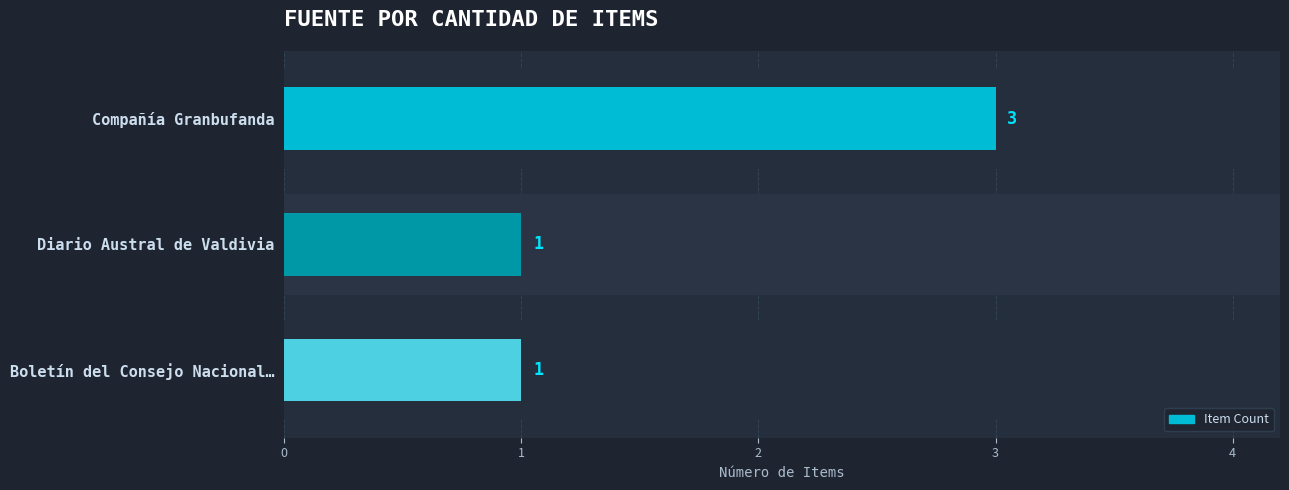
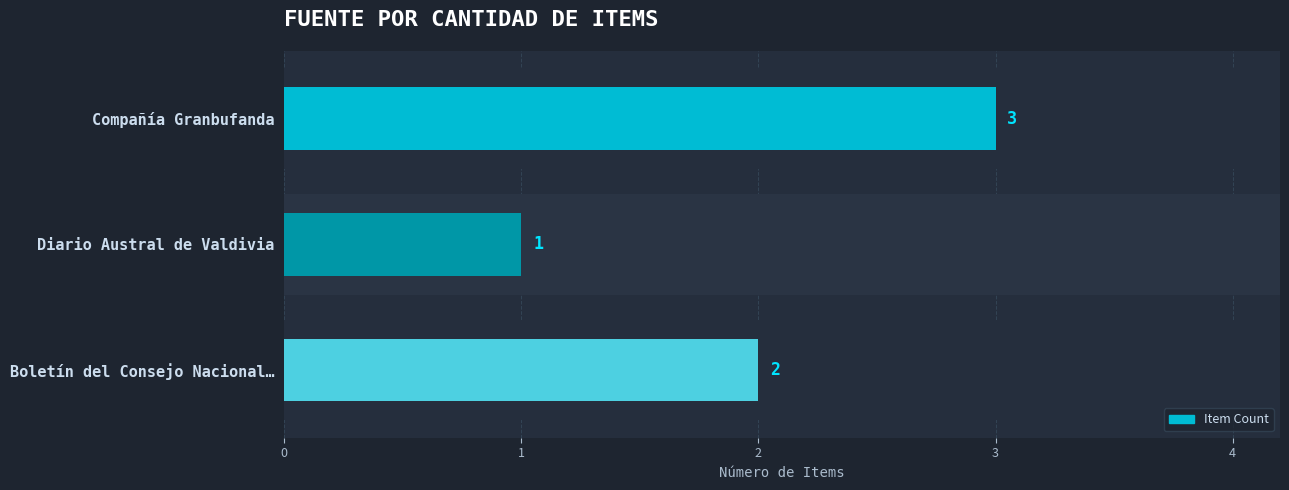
Boletín del Consejo Nacional…: 1 -> 2
